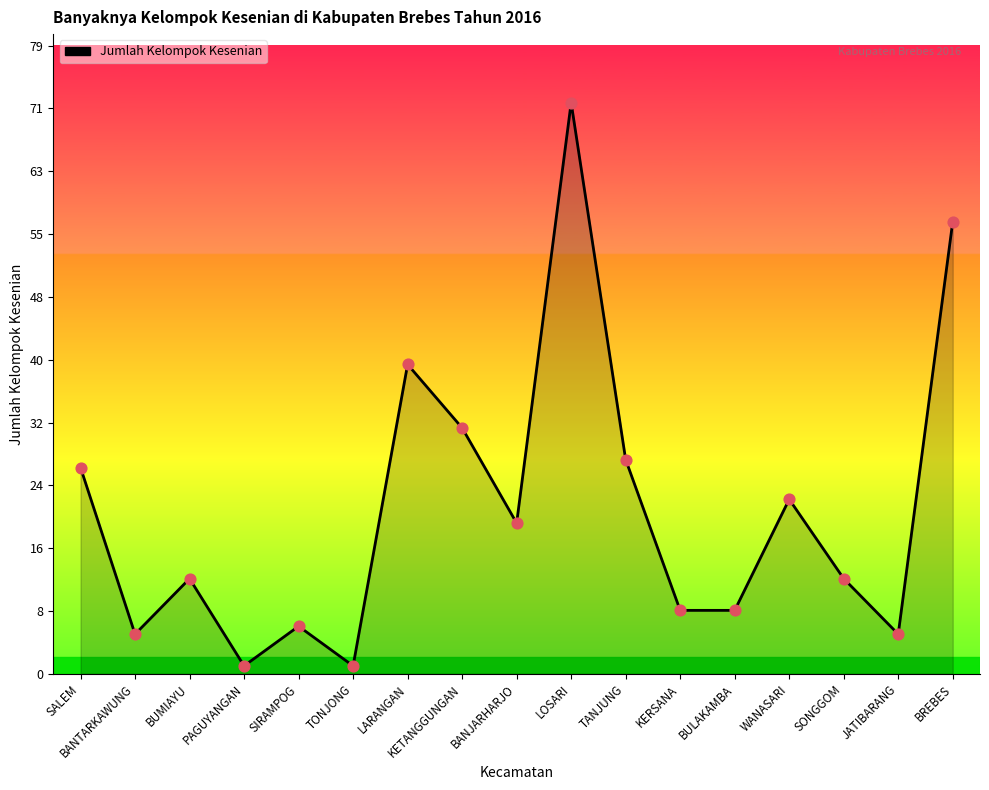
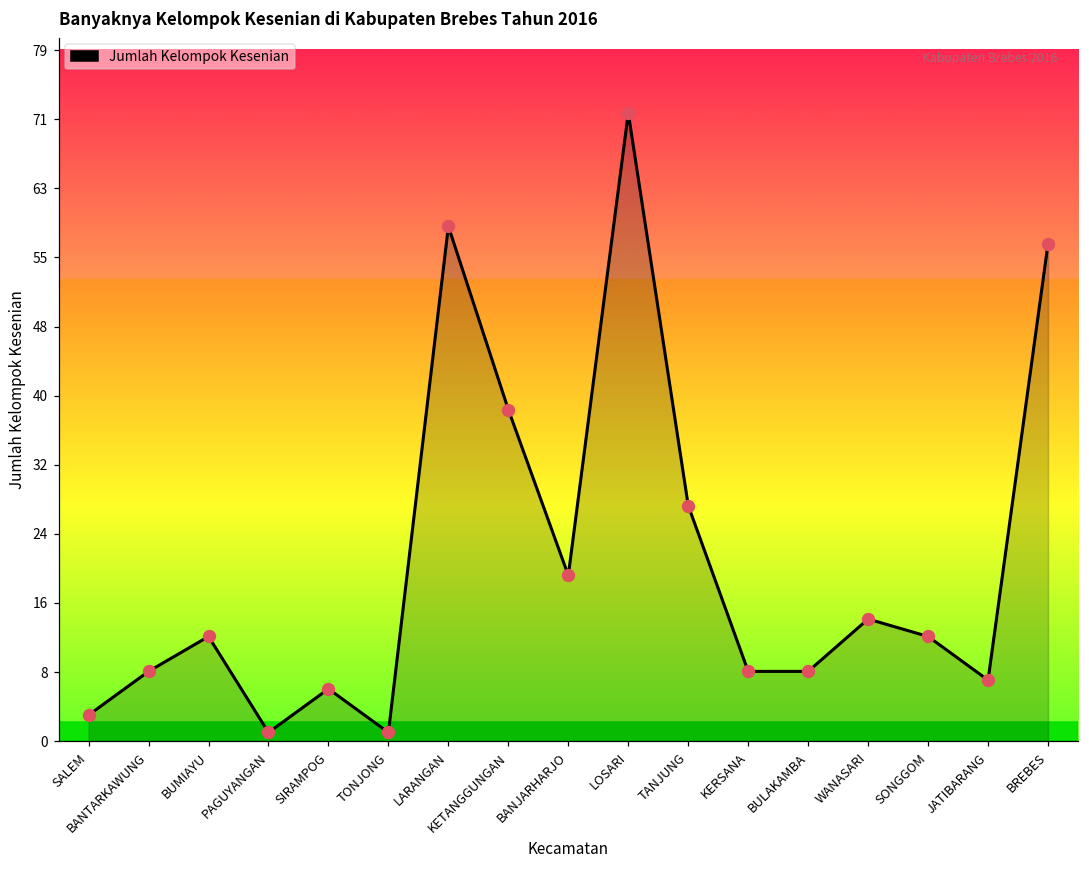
SALEM: 26 -> 3
BANTARKAWUNG: 5 -> 8
LARANGAN: 39 -> 59
KETANGGUNGAN: 31 -> 38
WANASARI: 22 -> 14
JATIBARANG: 5 -> 7
